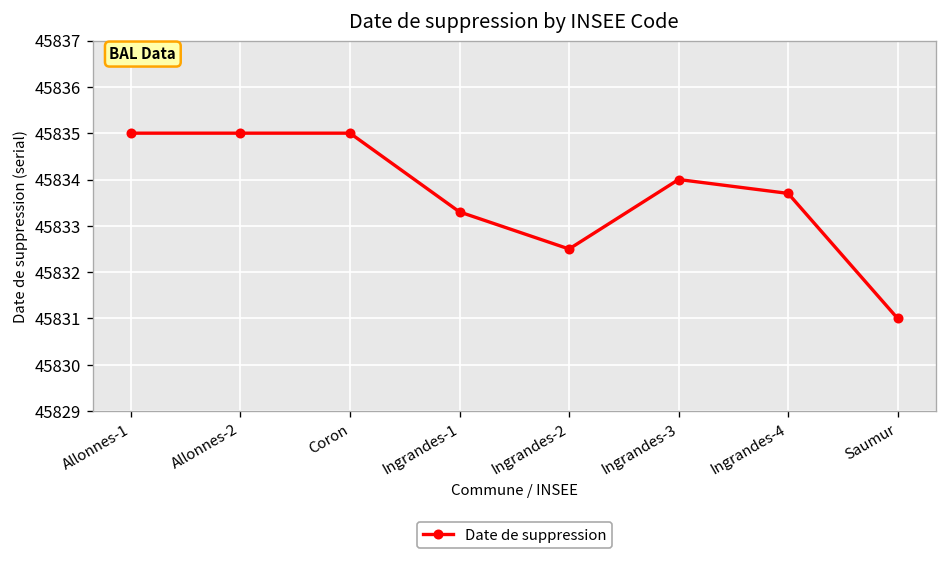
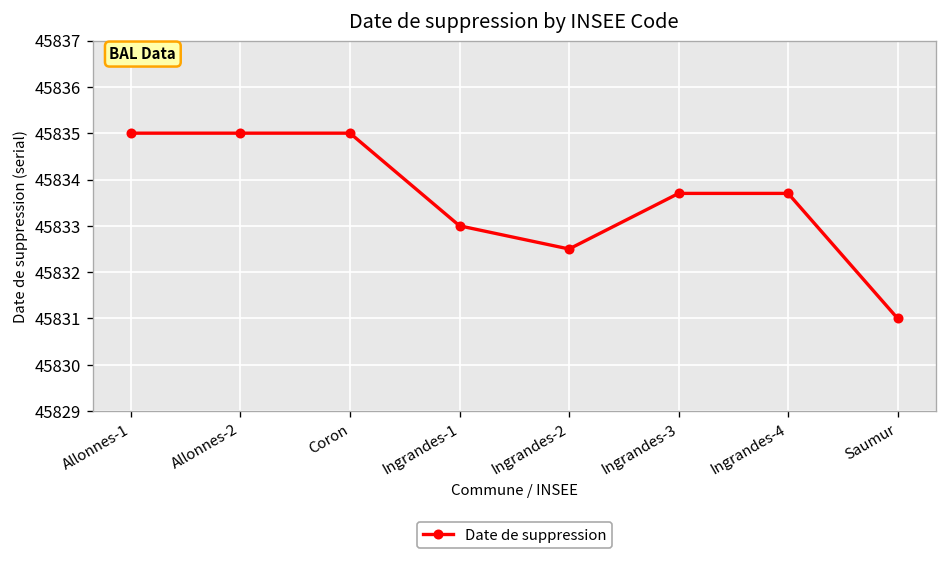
Ingrandes-1: 45833.3 -> 45833.0
Ingrandes-3: 45834.0 -> 45833.7
